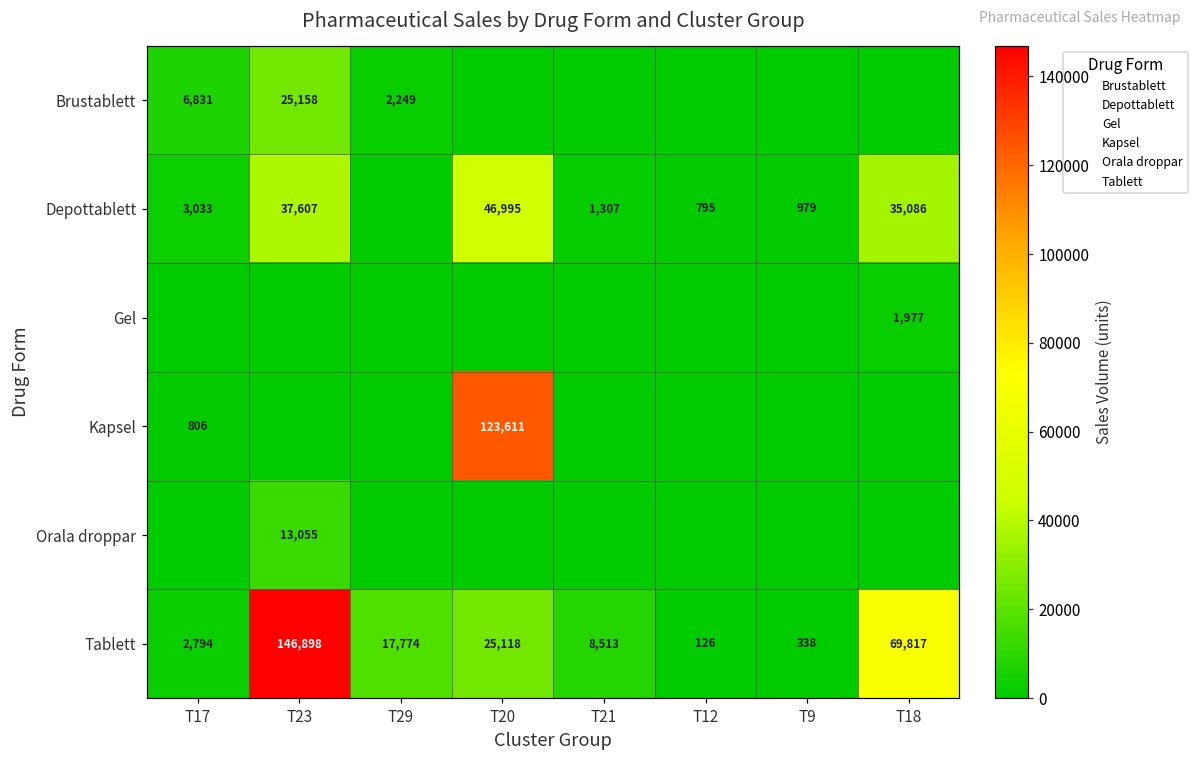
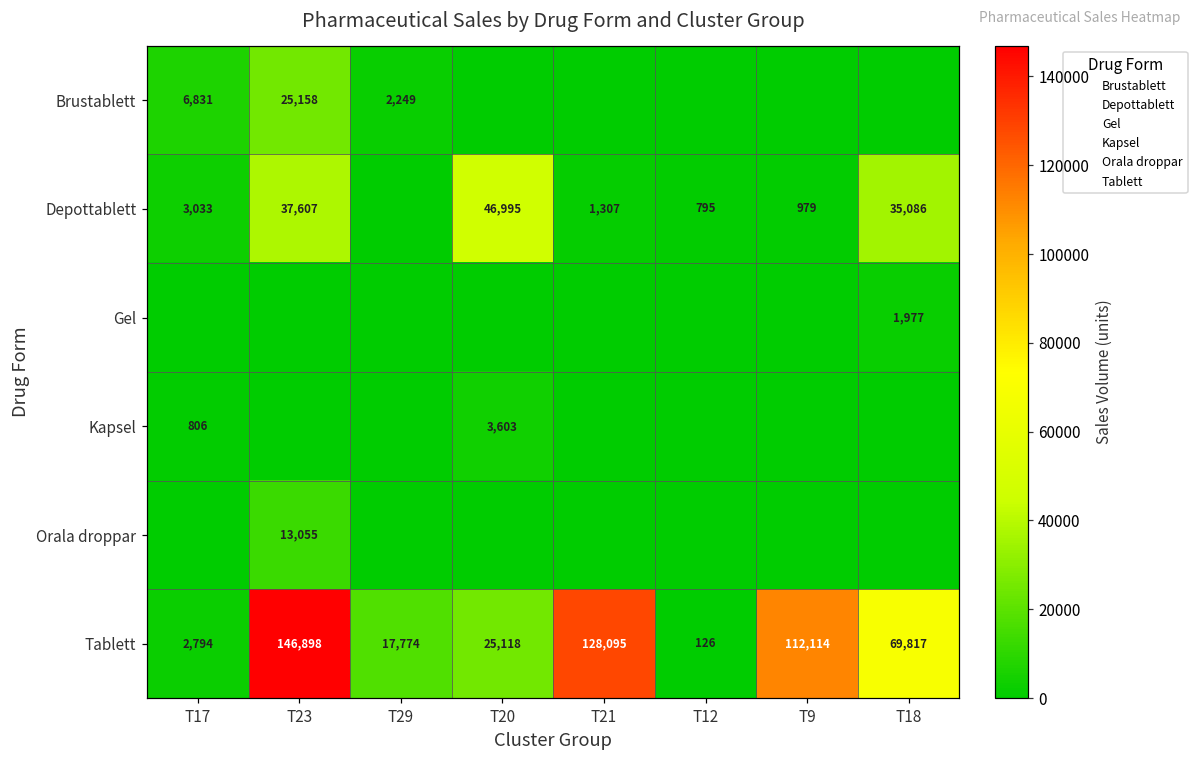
Kapsel, T20: 123,611 -> 3,603
Tablett, T21: 8,513 -> 128,095
Tablett, T9: 338 -> 112,114
